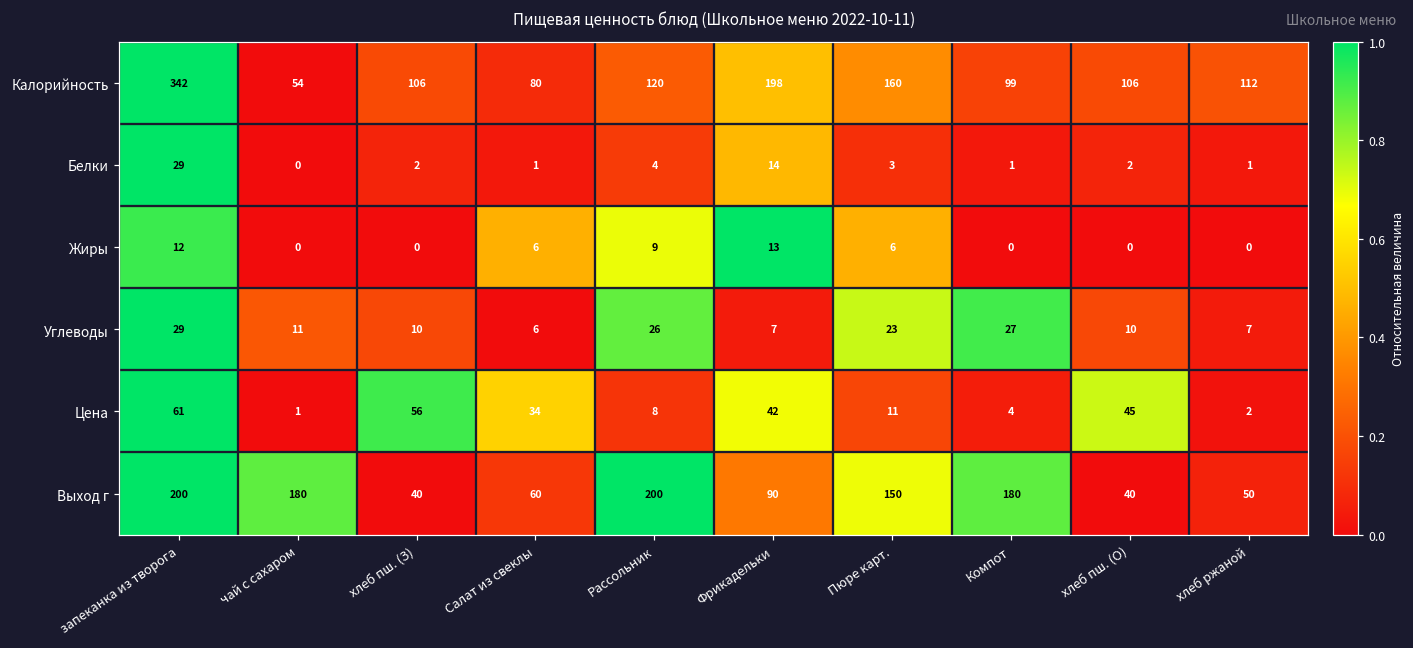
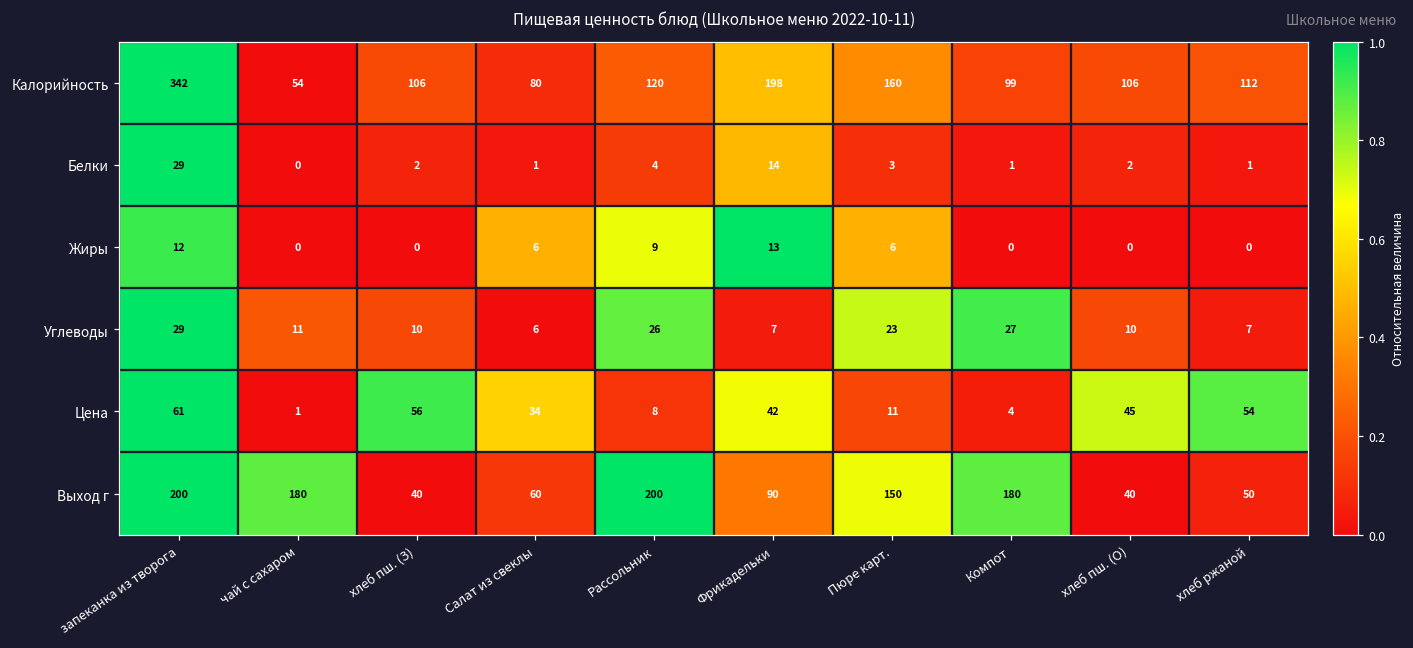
Цена, хлеб ржаной: 2 -> 54
